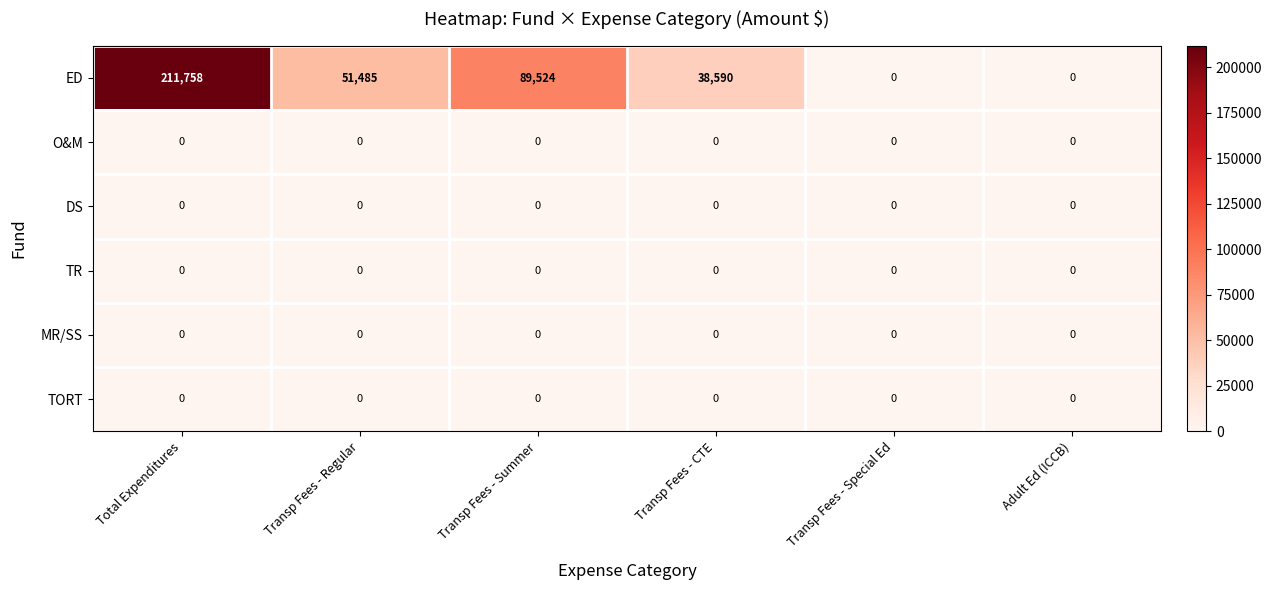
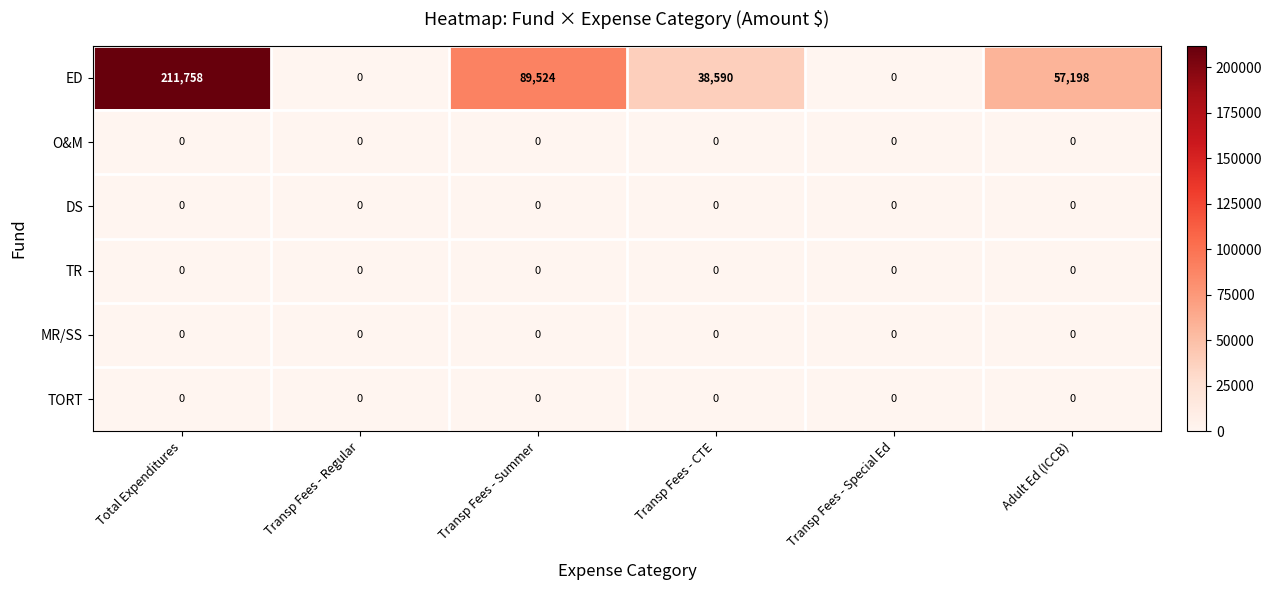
ED, Transp Fees - Regular: 51,485 -> 0
ED, Adult Ed (ICCB): 0 -> 57,198
